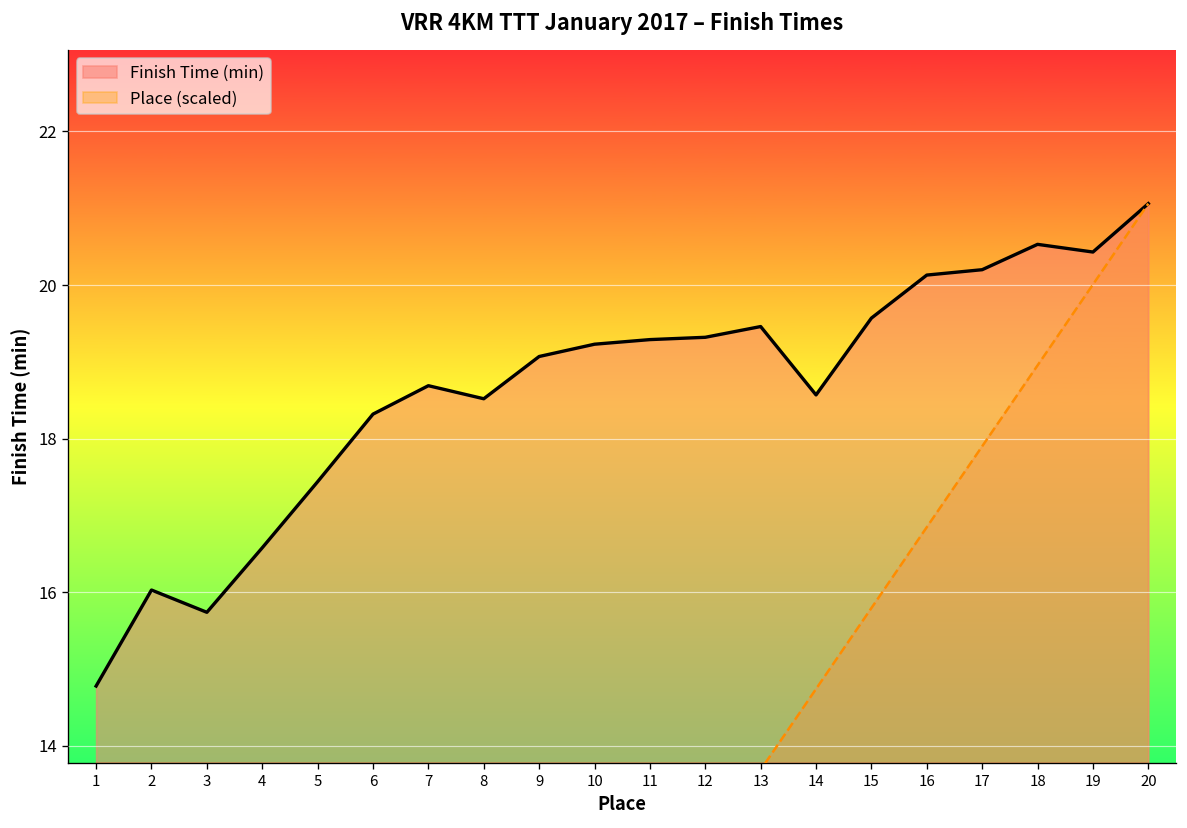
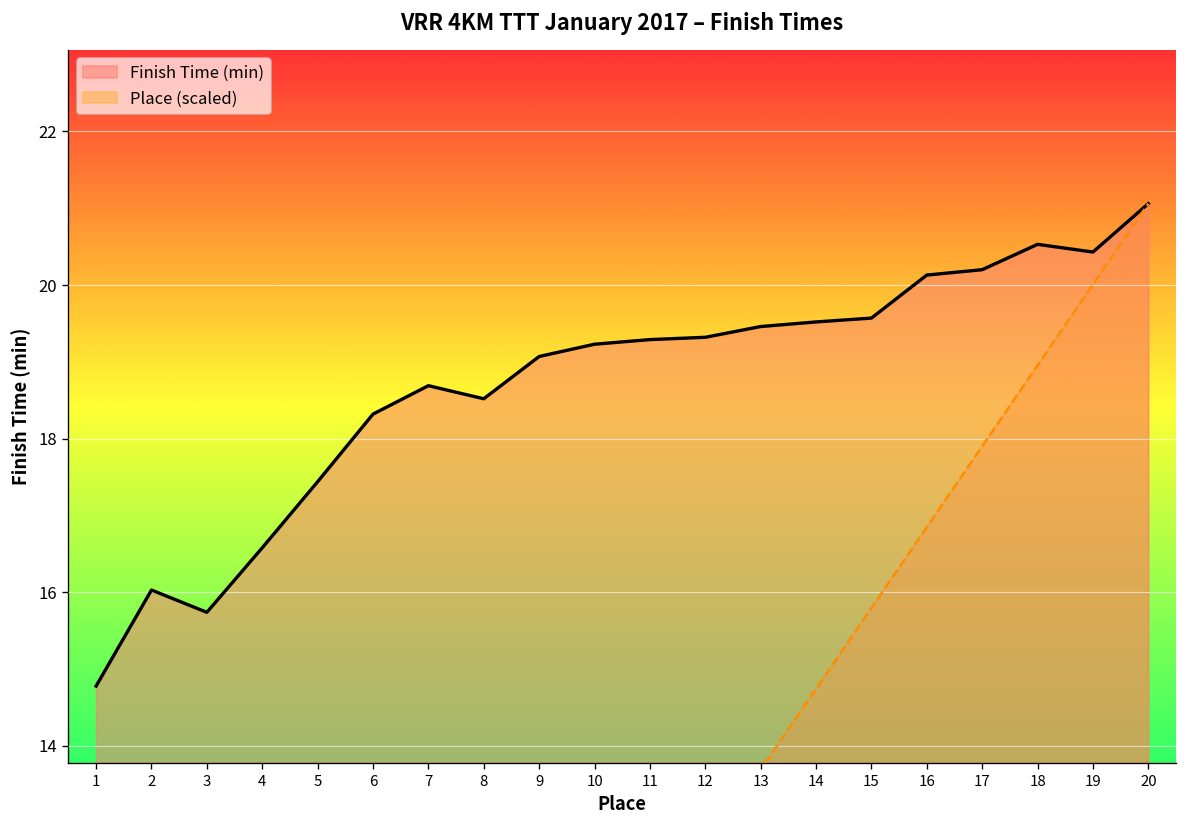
Finish Time (min), 14: 18.6 -> 19.5
